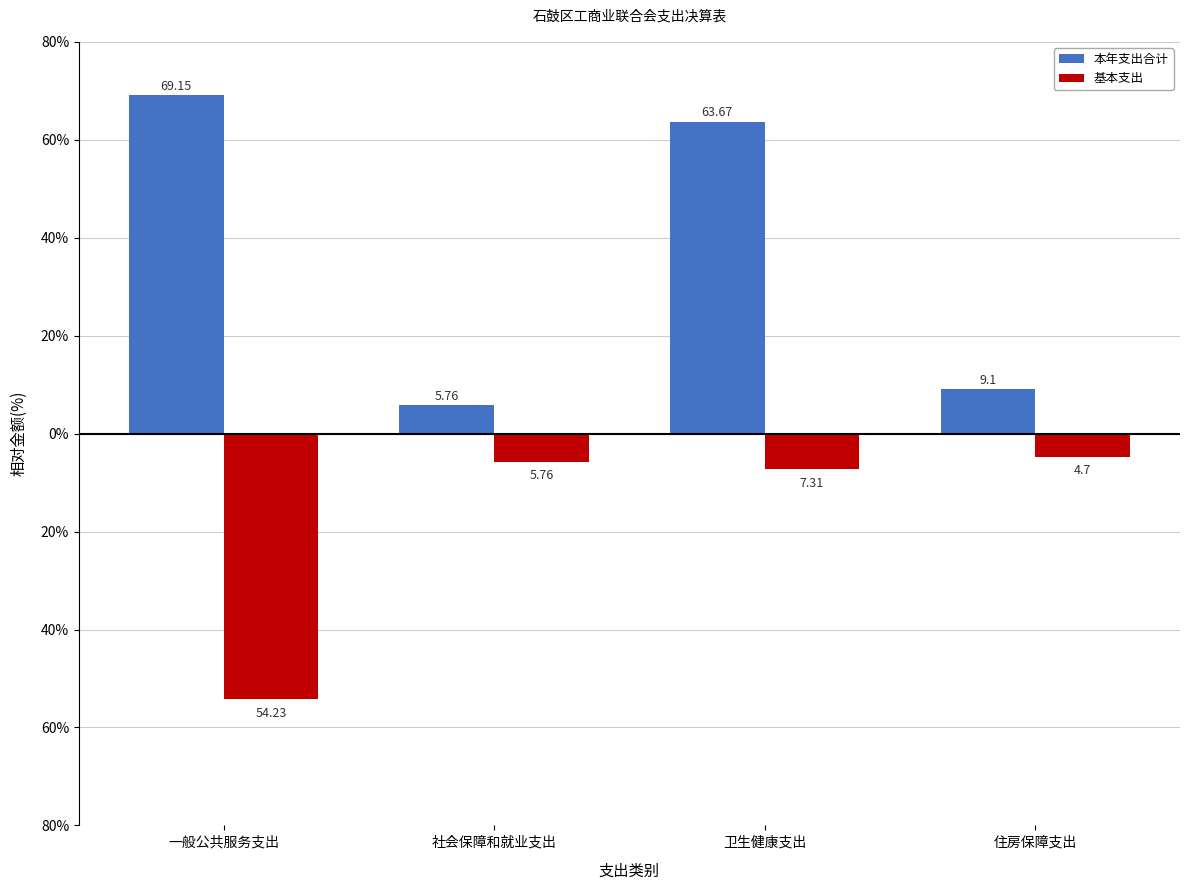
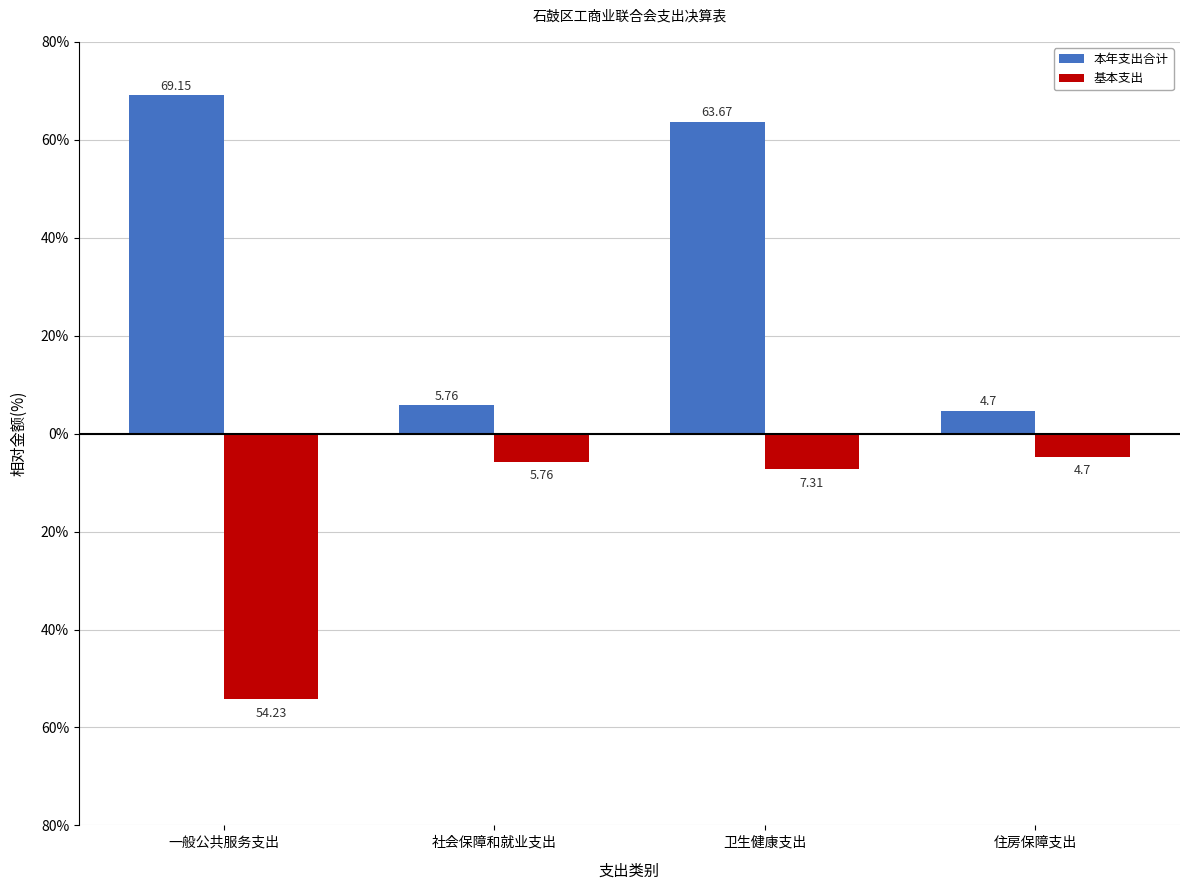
本年支出合计, 住房保障支出: 9.1 -> 4.7
